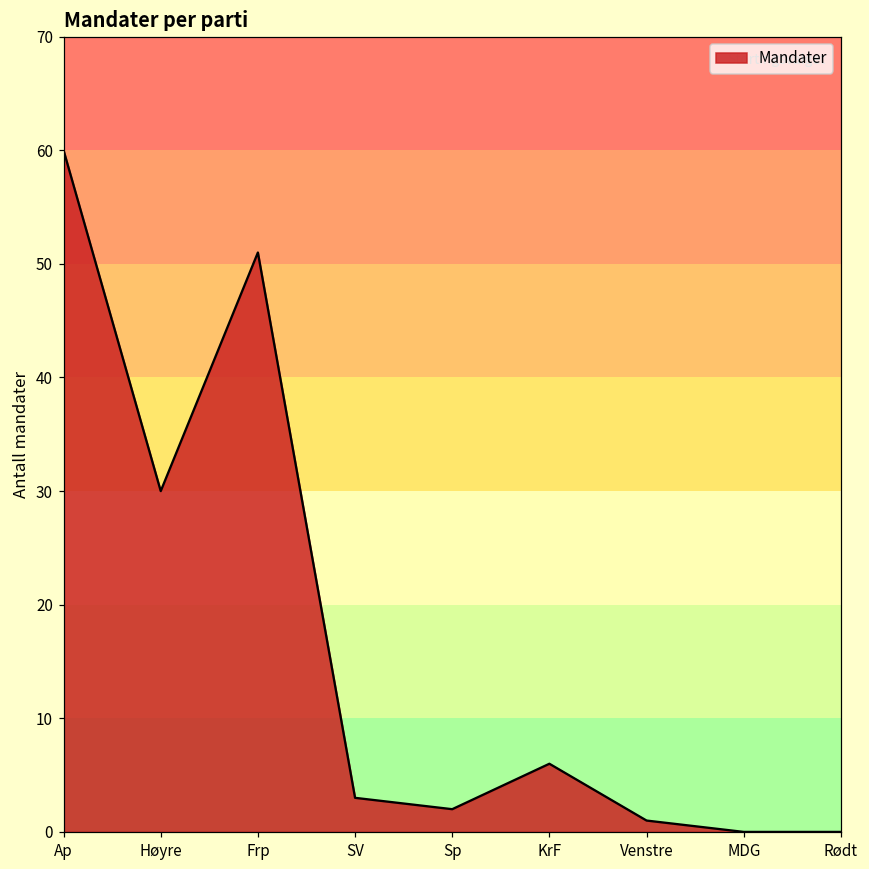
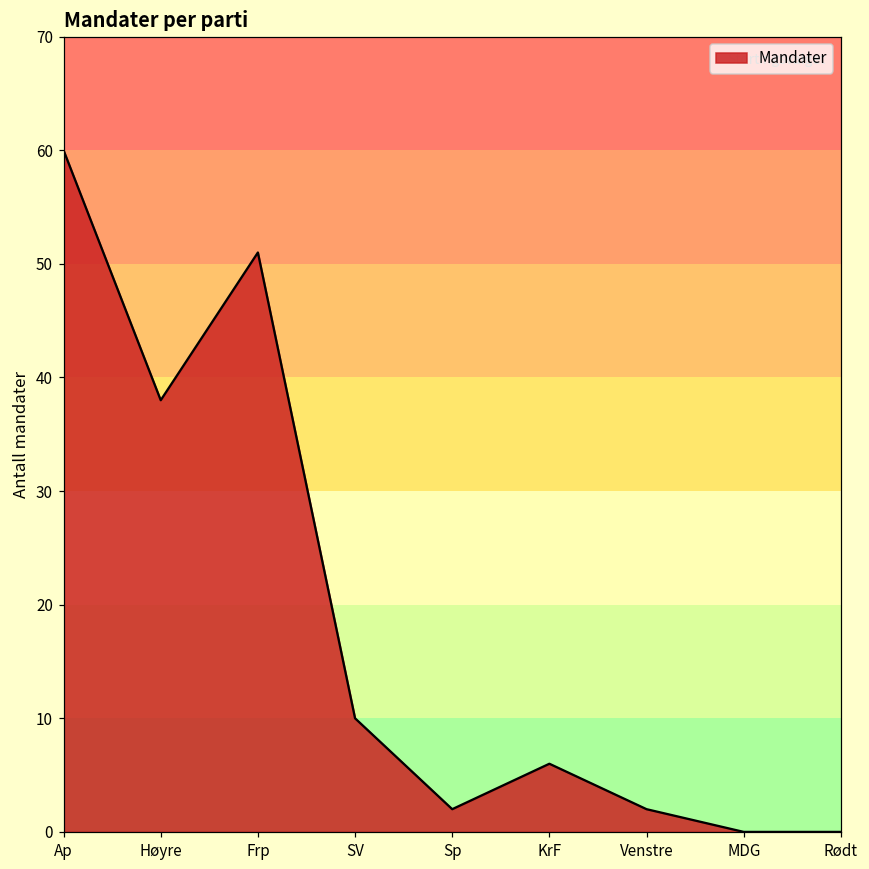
Høyre: 30 -> 38
SV: 3 -> 10
Venstre: 1 -> 2
